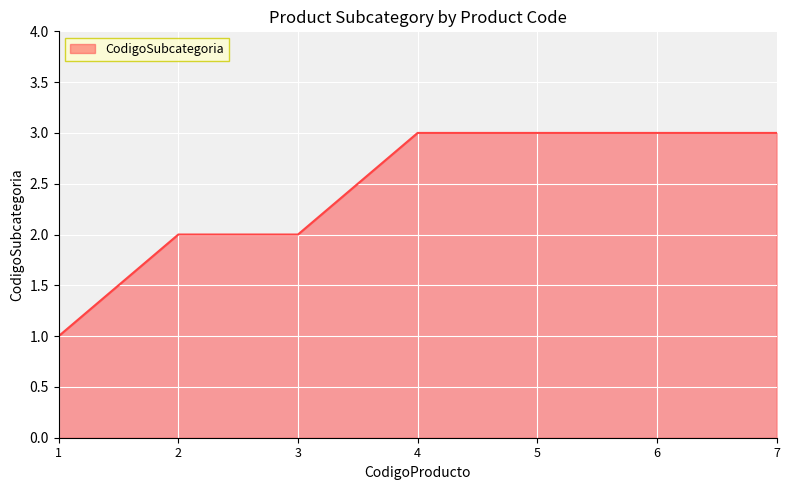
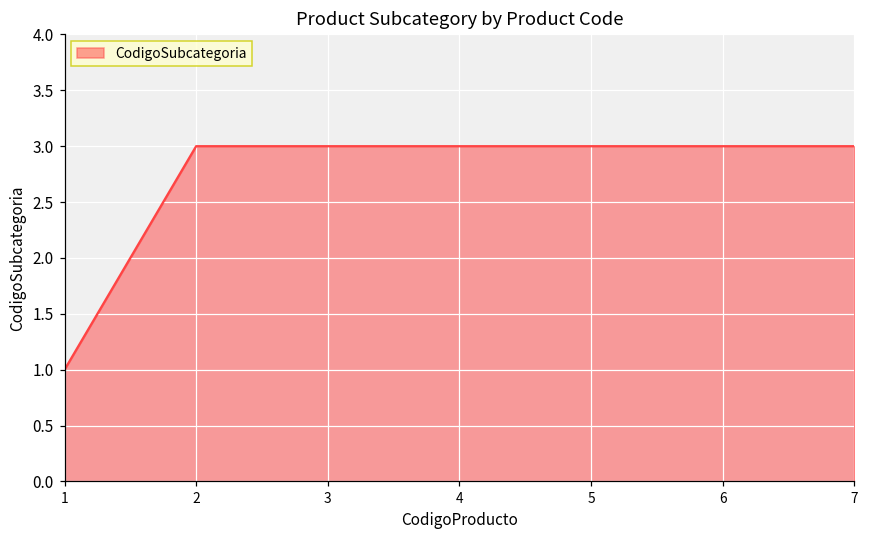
2: 2 -> 3
3: 2 -> 3
